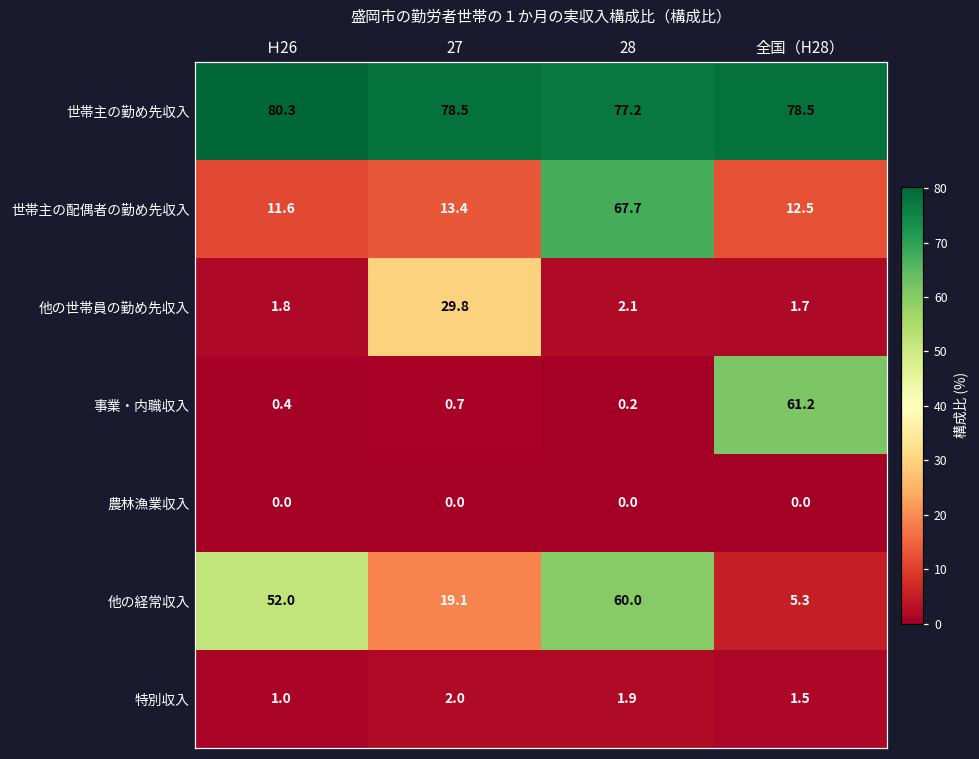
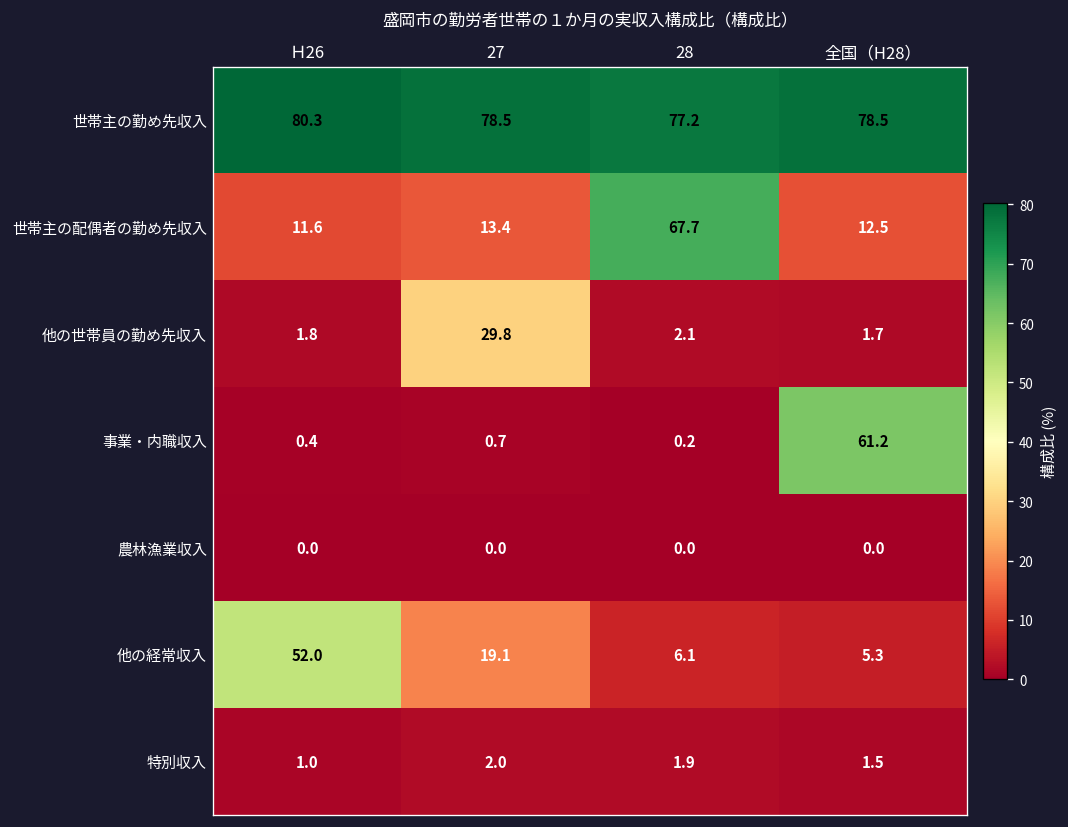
他の経常収入, 28: 60.0 -> 6.1
